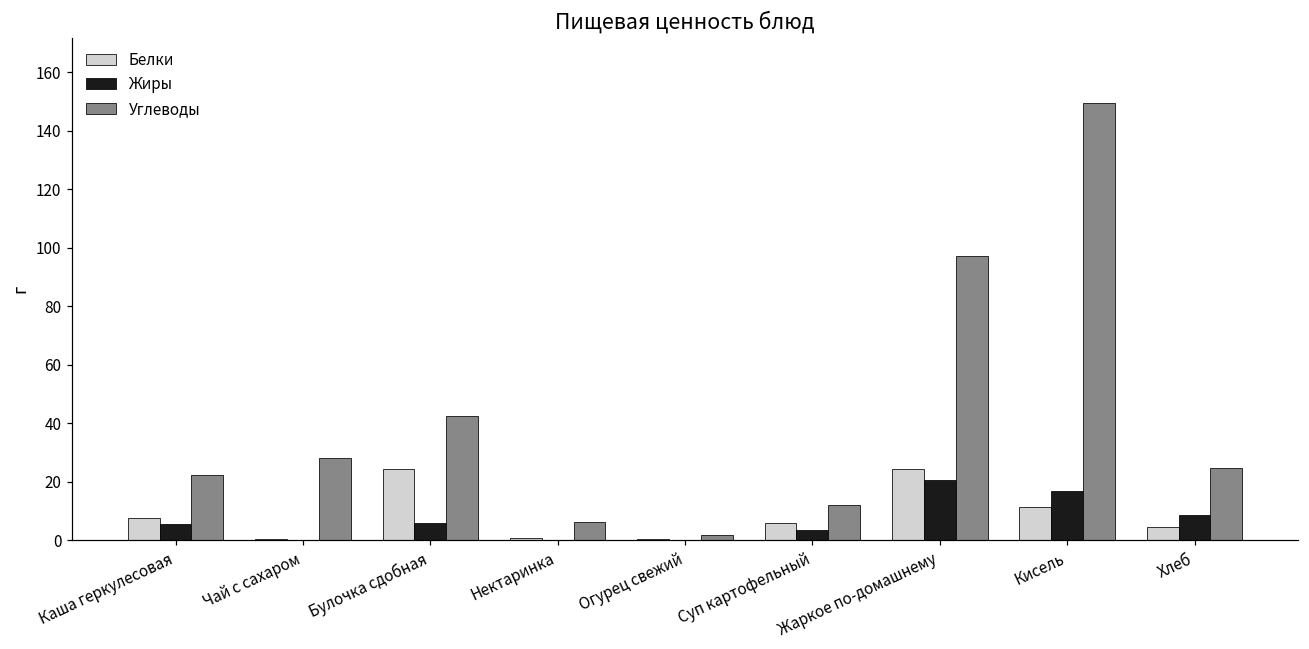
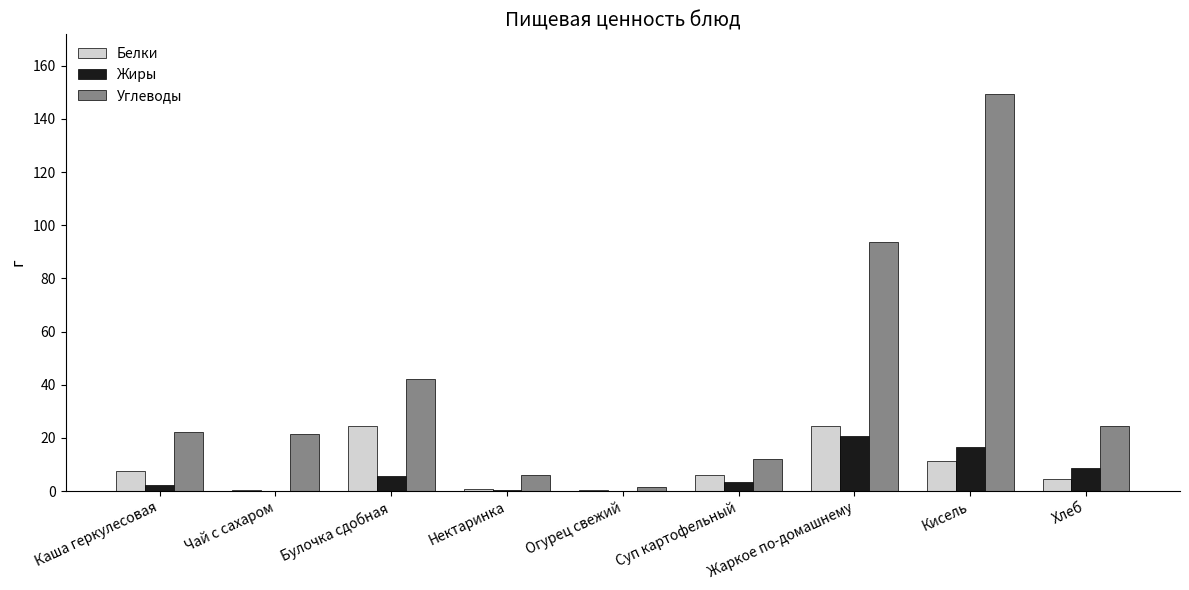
Жиры, Каша геркулесовая: 6 -> 2
Углеводы, Чай с сахаром: 28 -> 22
Углеводы, Жаркое по-домашнему: 97 -> 94
